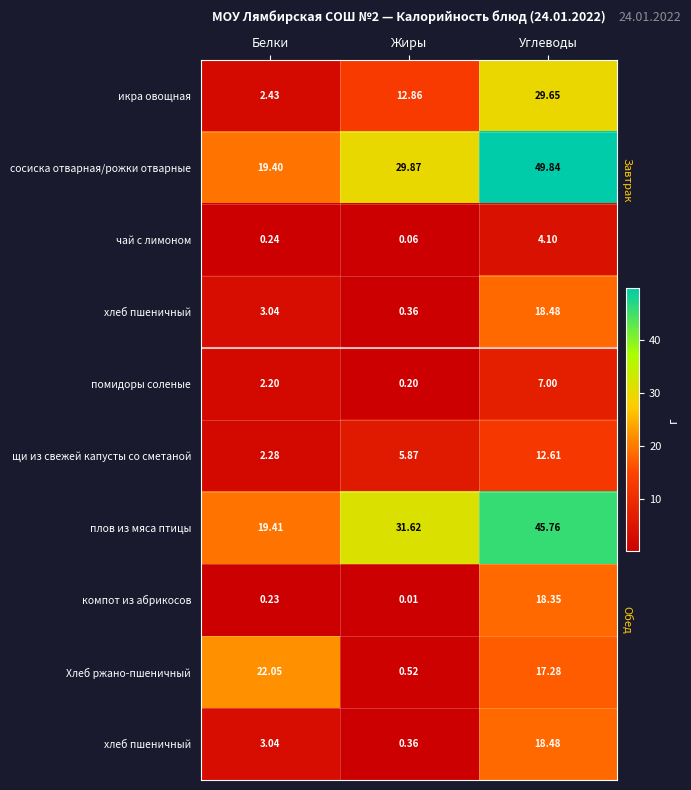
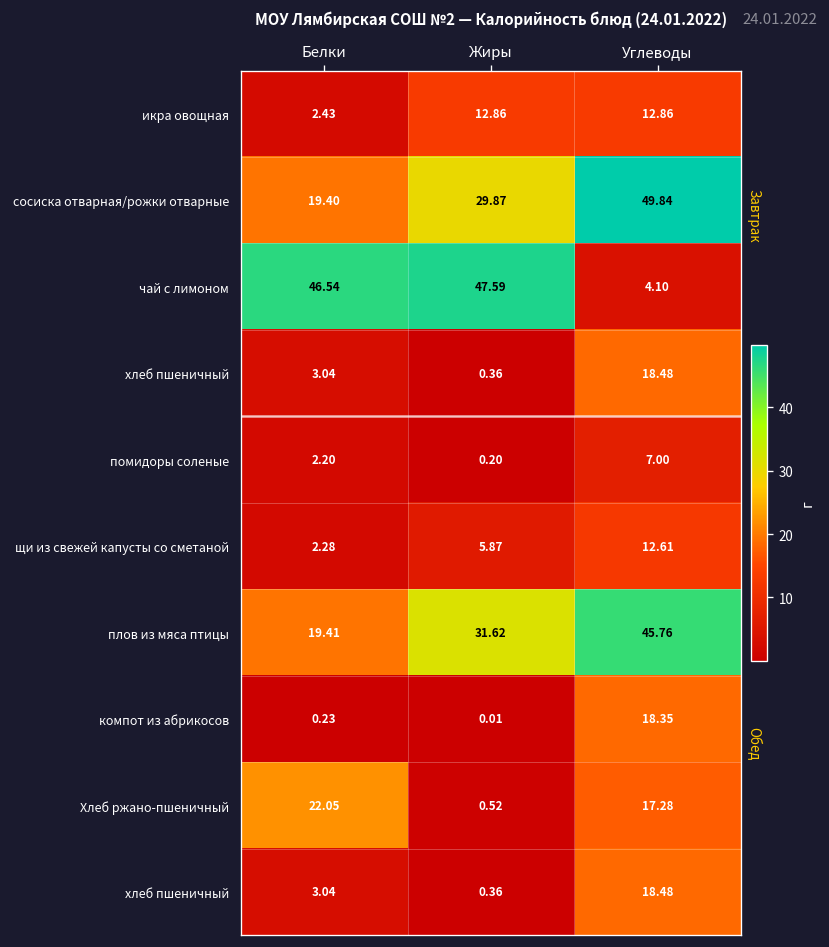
икра овощная, Углеводы: 29.65 -> 12.86
чай с лимоном, Белки: 0.24 -> 46.54
чай с лимоном, Жиры: 0.06 -> 47.59
